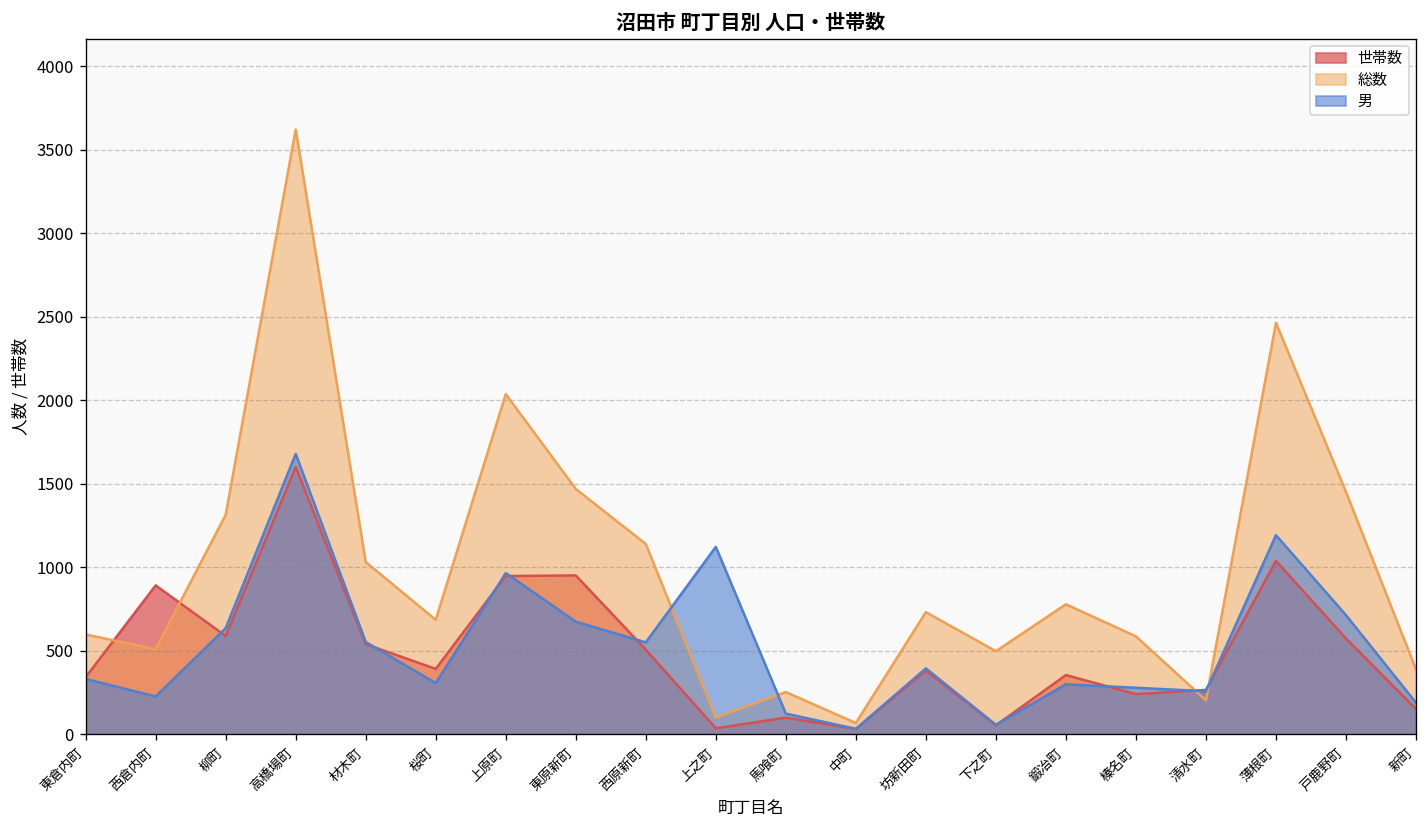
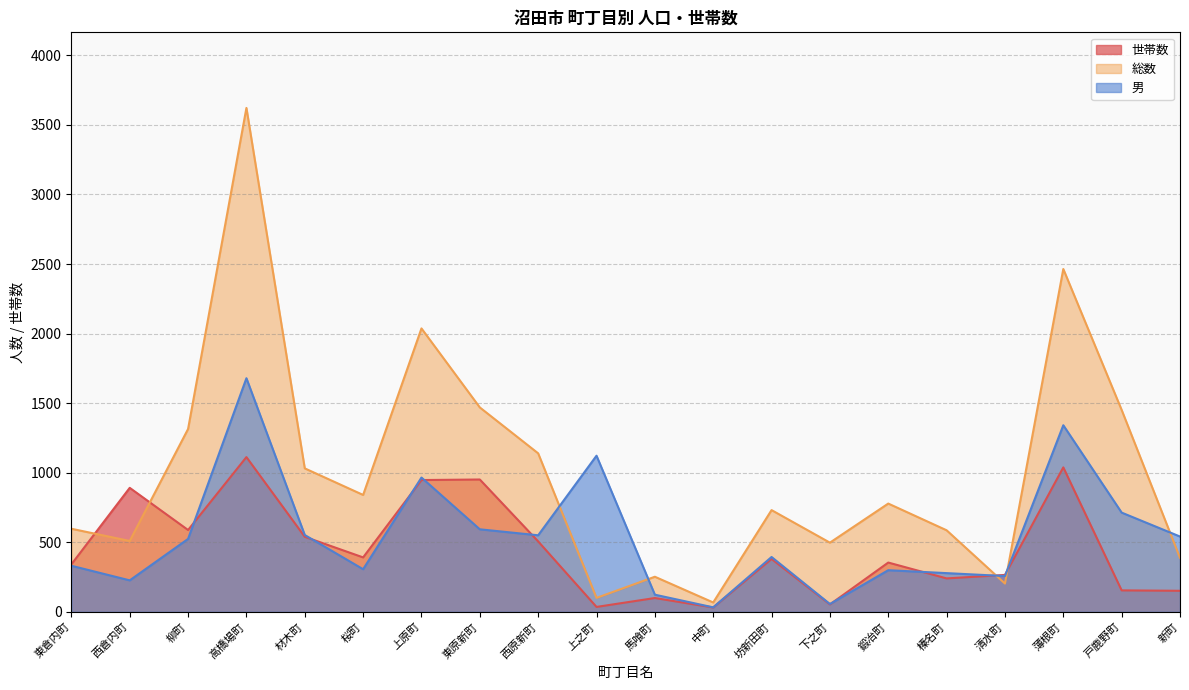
男, 柳町: 640 -> 520
世帯数, 高橋場町: 1600 -> 1110
総数, 桜町: 690 -> 840
男, 東原新町: 670 -> 590
男, 薄根町: 1190 -> 1340
世帯数, 戸鹿野町: 570 -> 150
男, 新町: 190 -> 540
